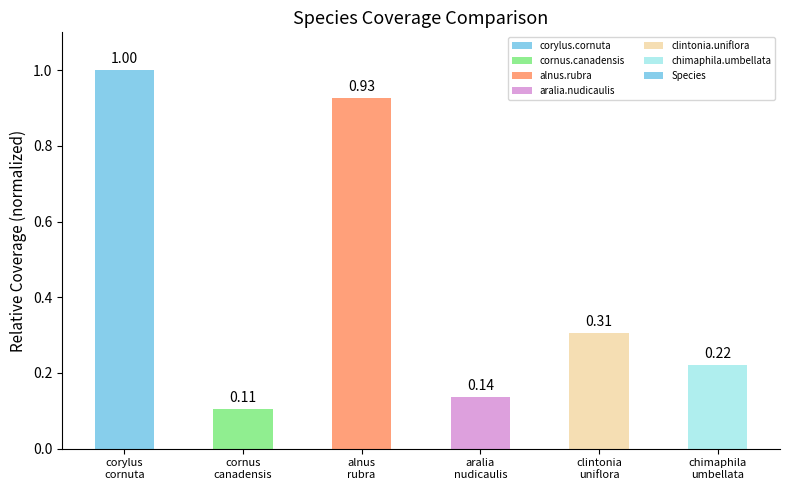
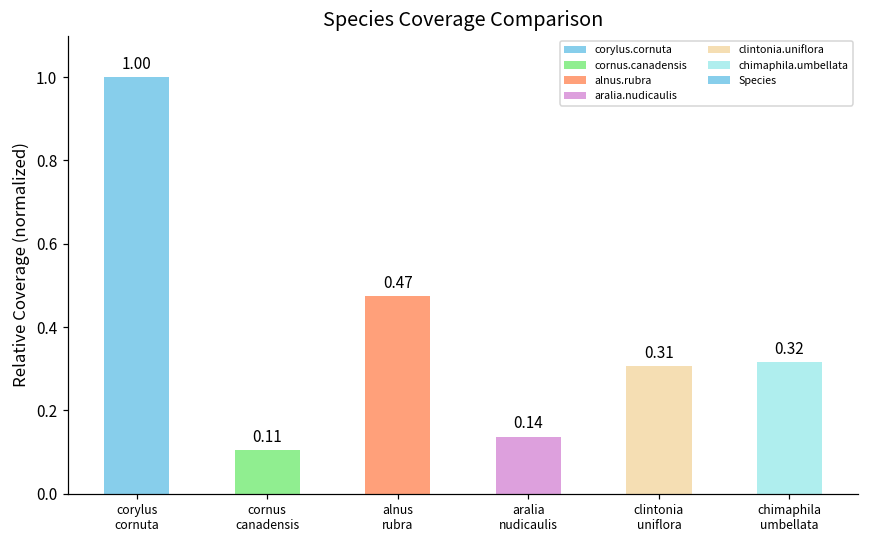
alnus rubra: 0.93 -> 0.47
chimaphila umbellata: 0.22 -> 0.32
